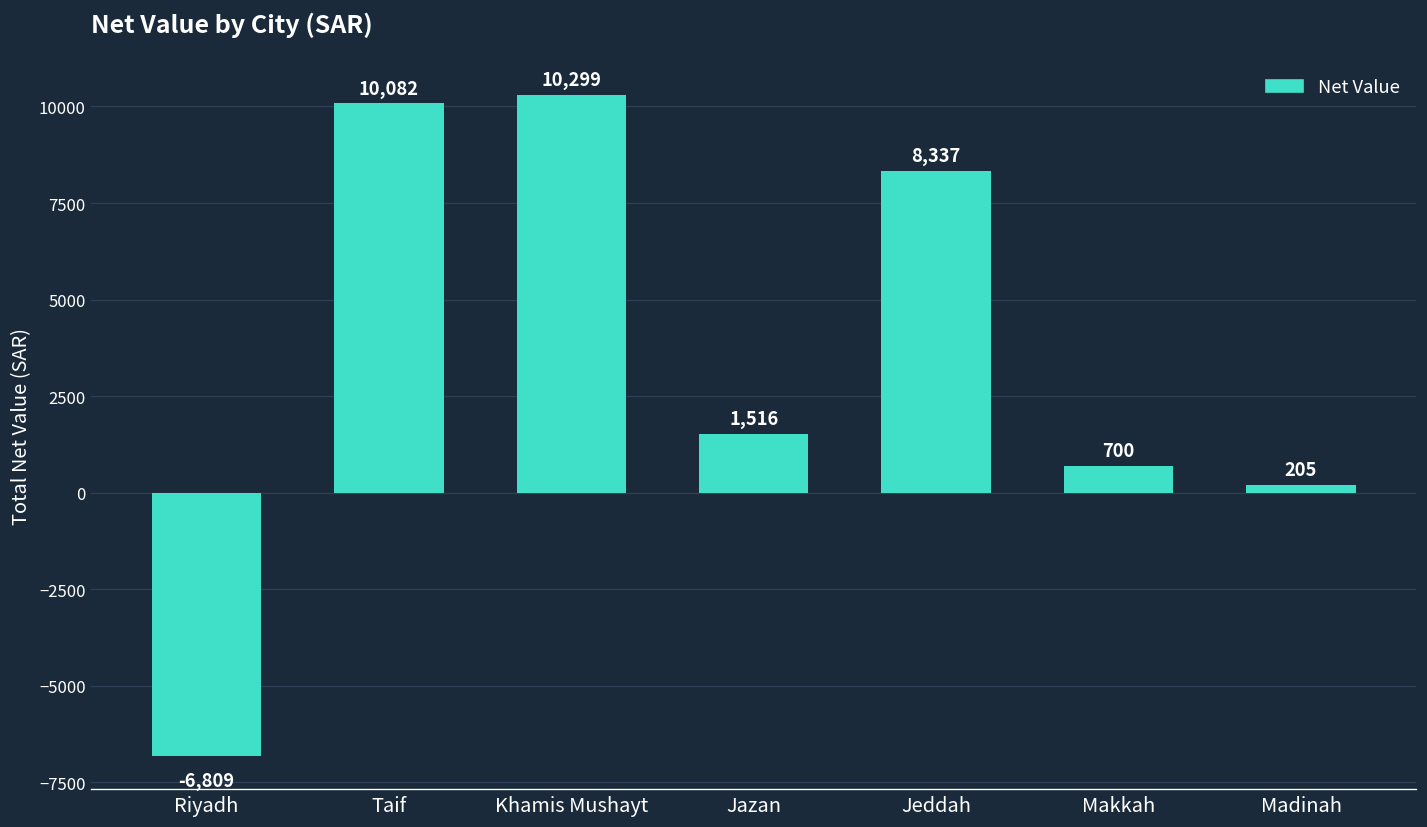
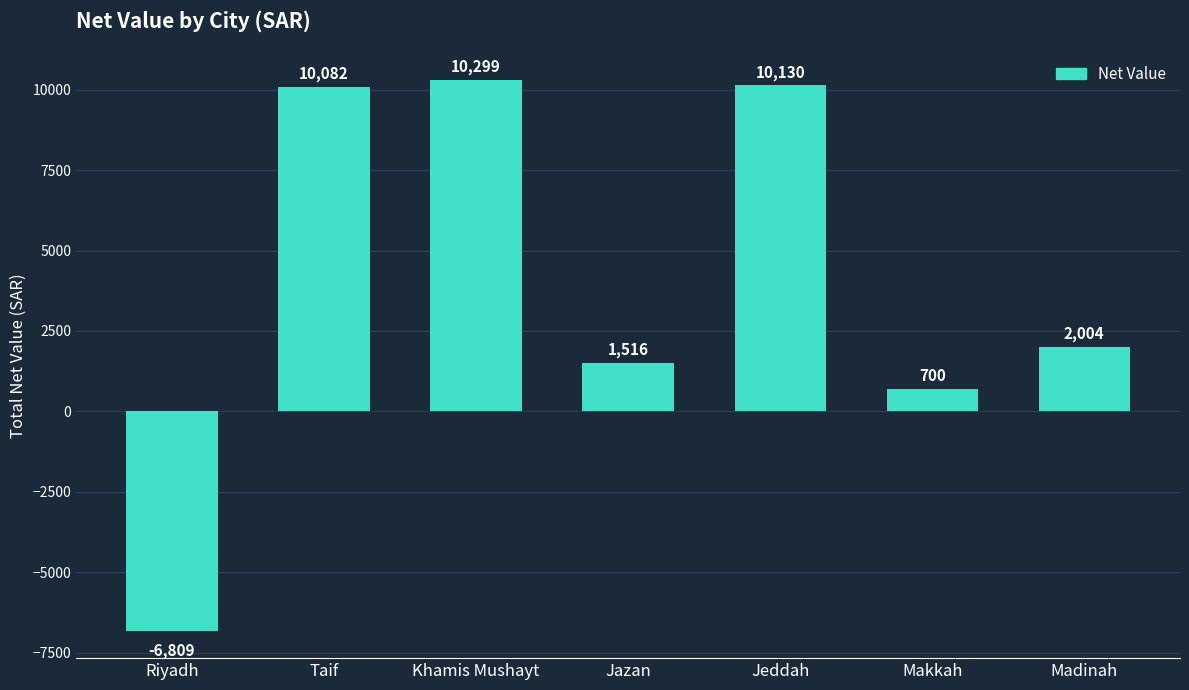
Jeddah: 8,337 -> 10,130
Madinah: 205 -> 2,004
